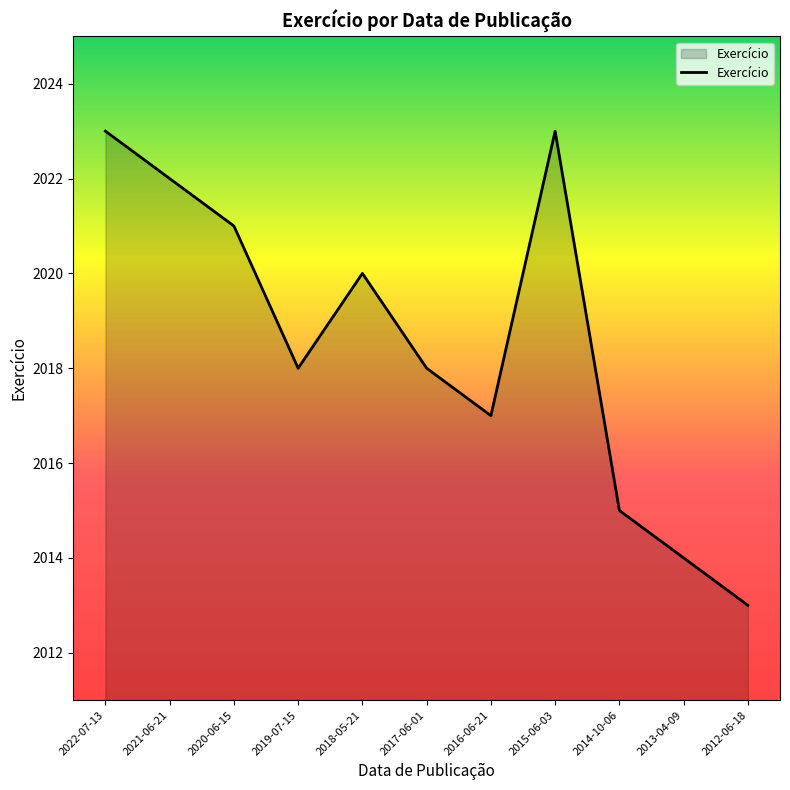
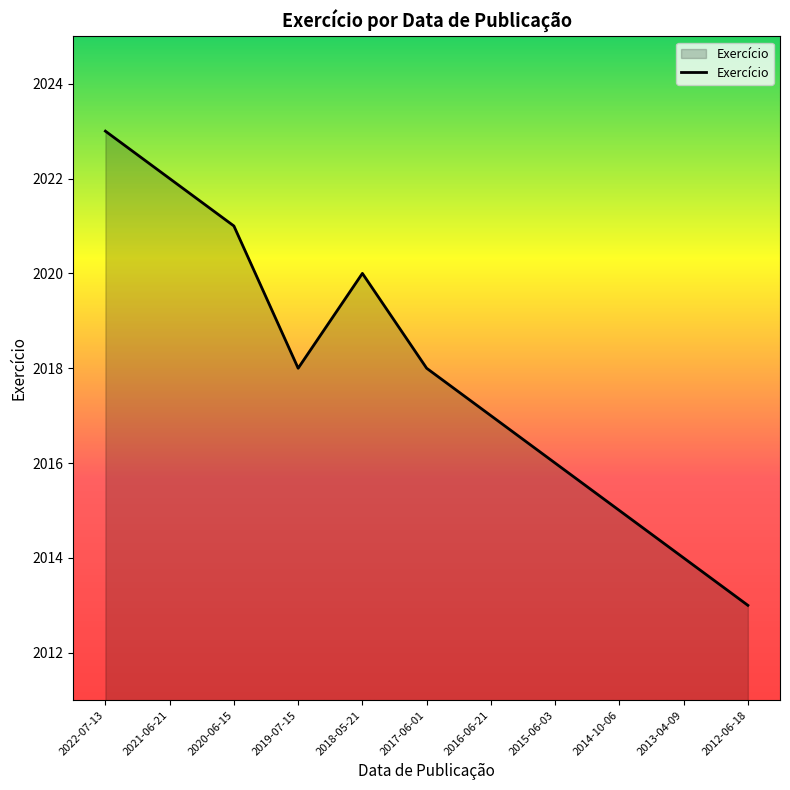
2015-06-03: 2023 -> 2016
